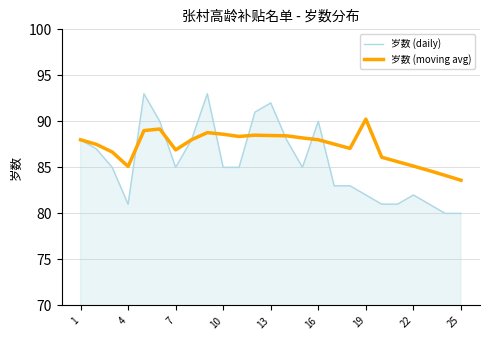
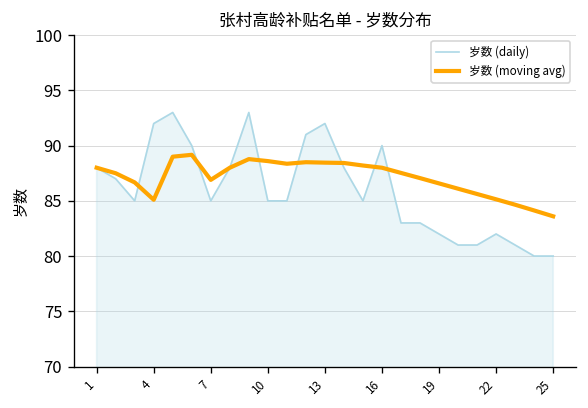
岁数 (daily), 4: 81 -> 92
岁数 (moving avg), 19: 90 -> 87
